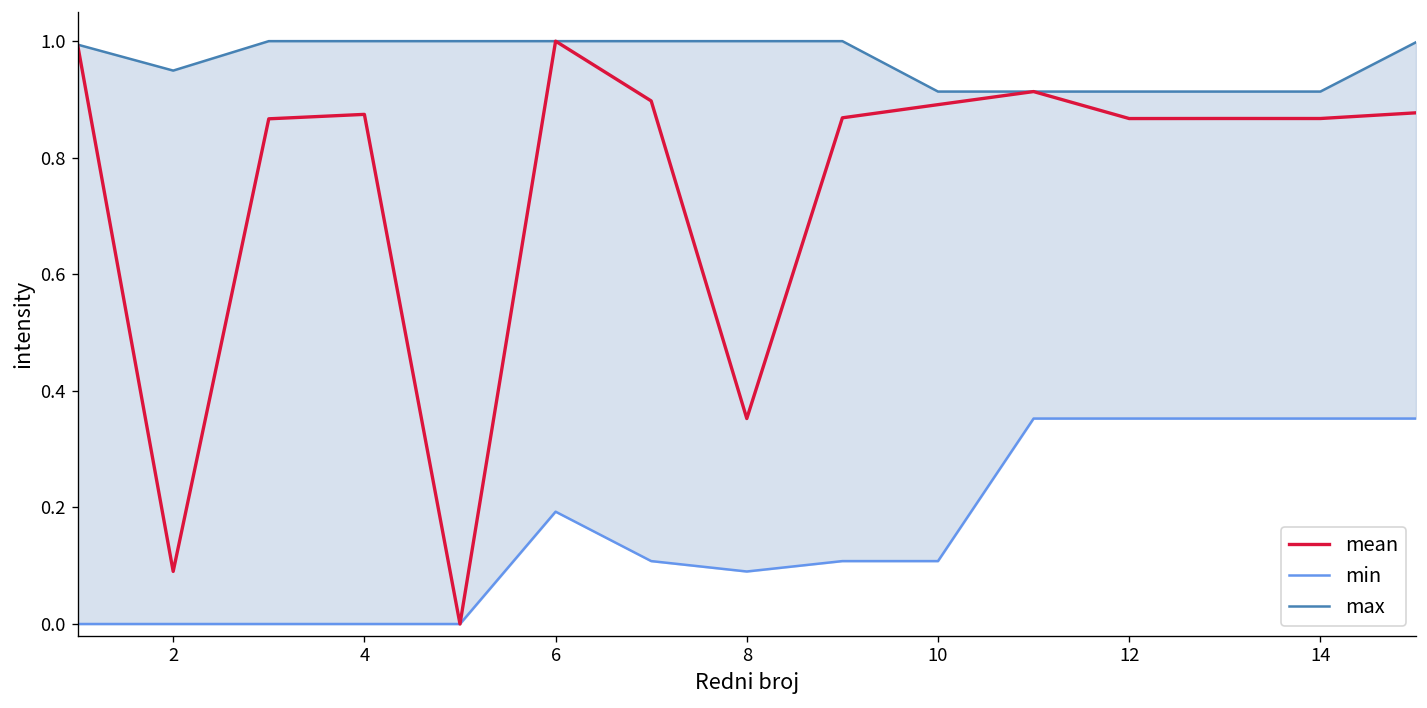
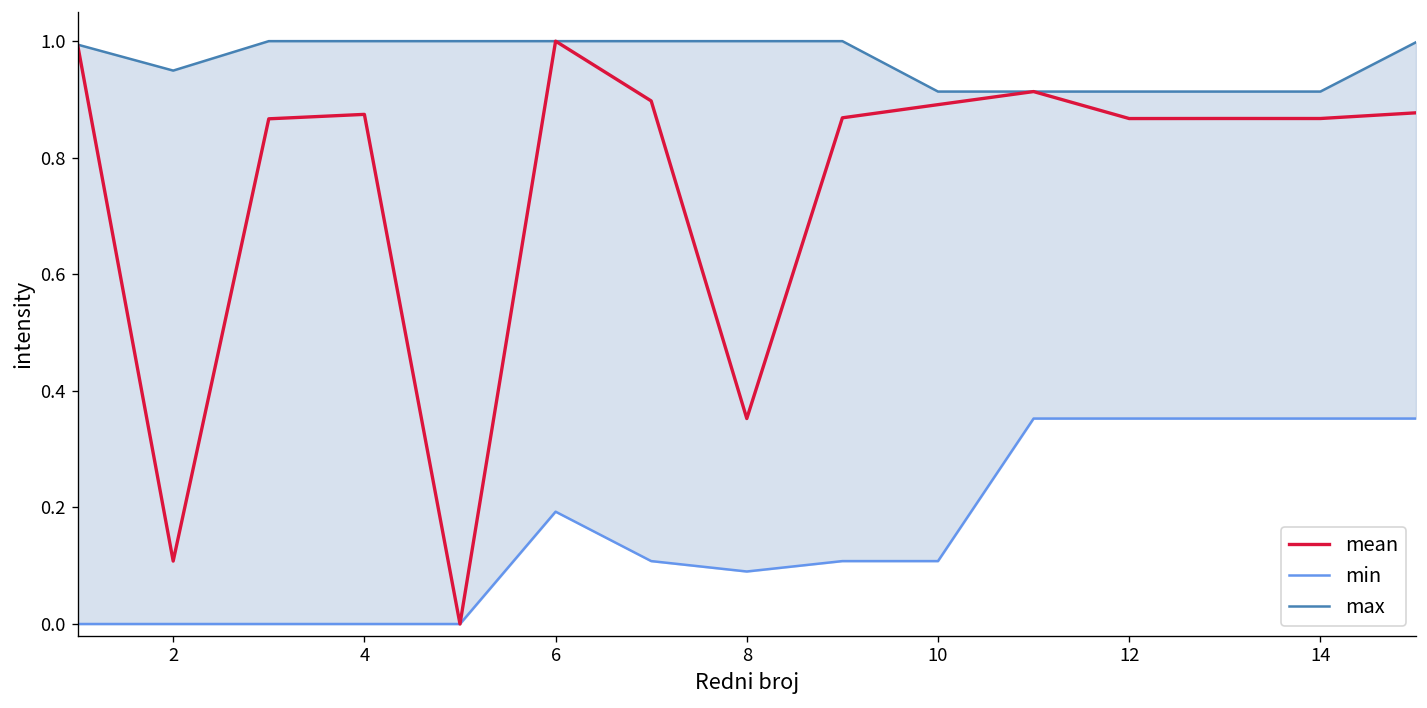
mean, 2: 0.09 -> 0.11
